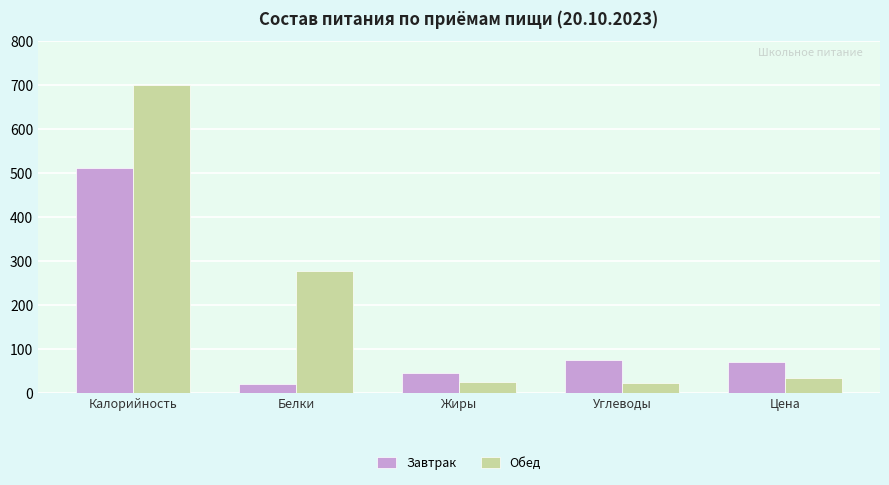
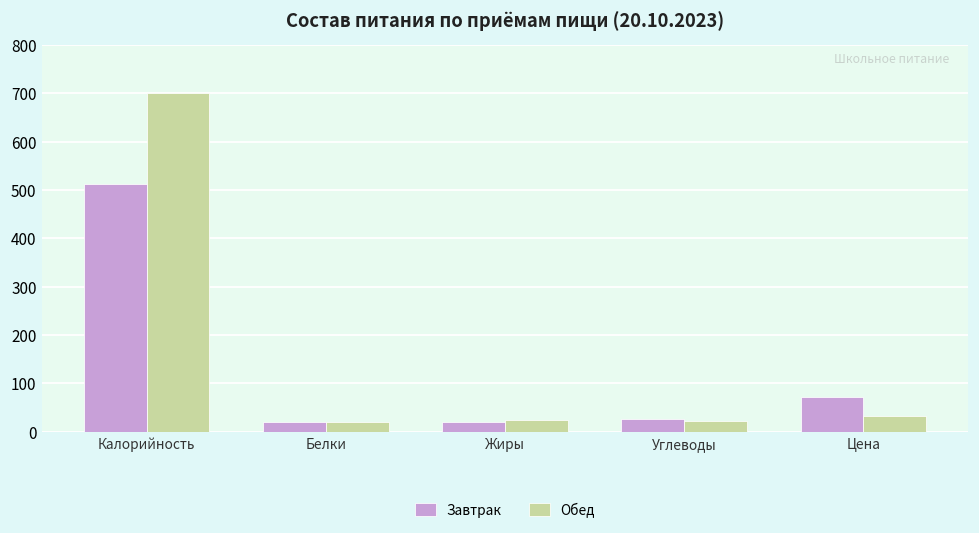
Обед, Белки: 280 -> 20
Завтрак, Жиры: 50 -> 20
Завтрак, Углеводы: 80 -> 30
